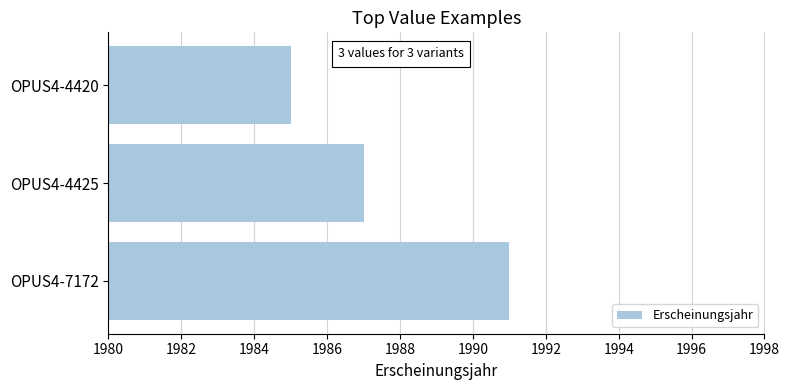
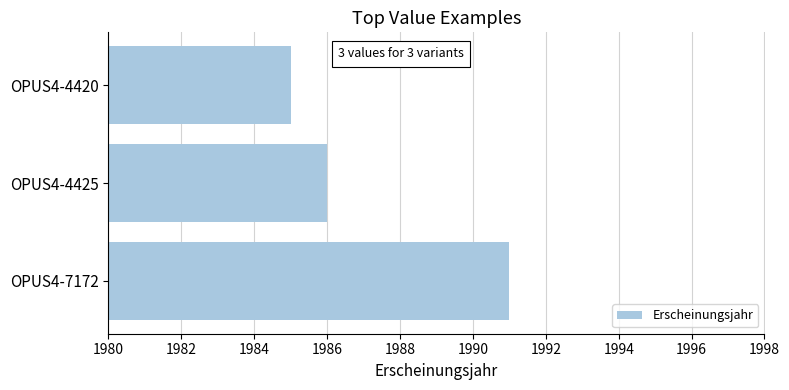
OPUS4-4425: 1987 -> 1986
